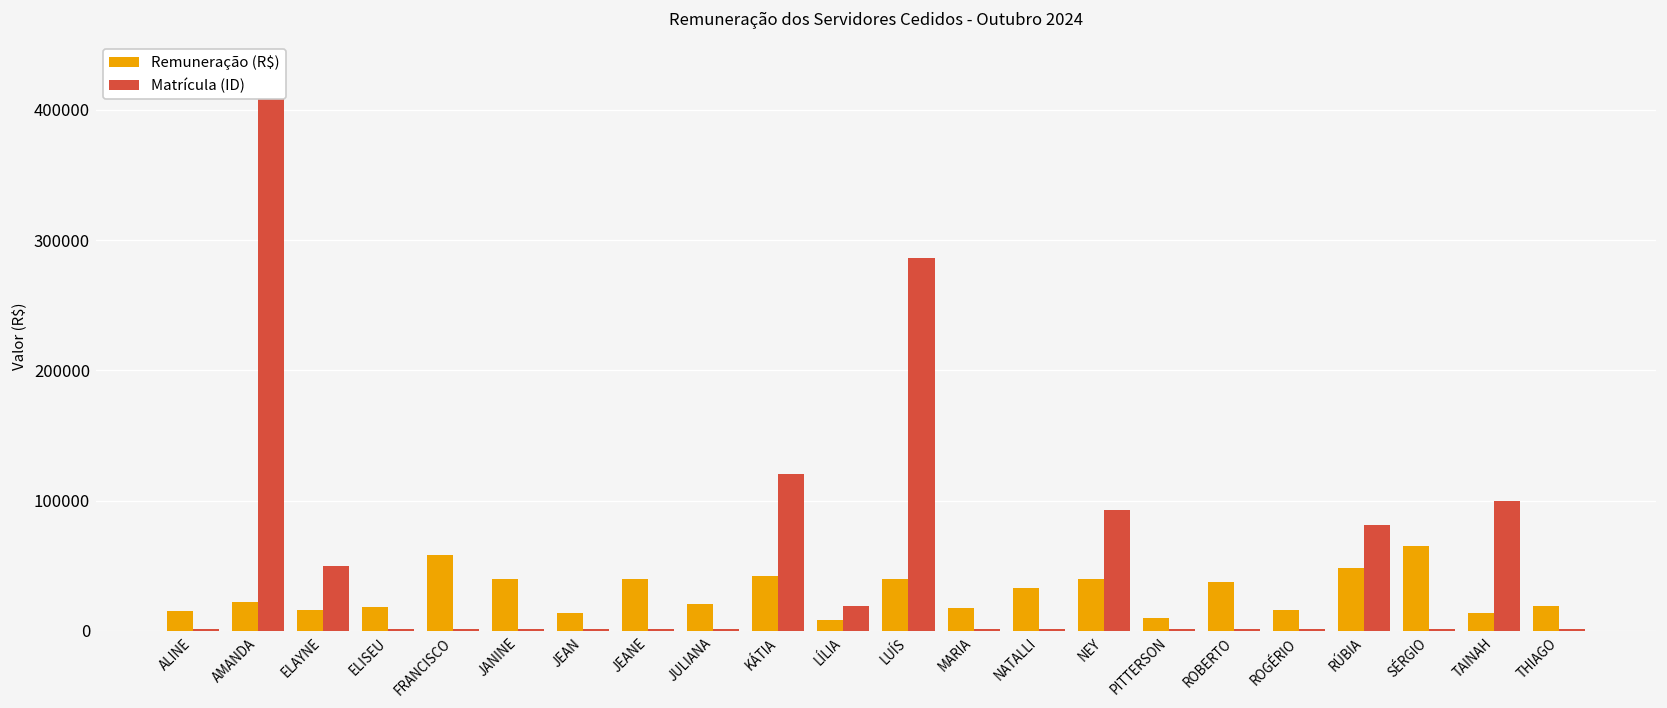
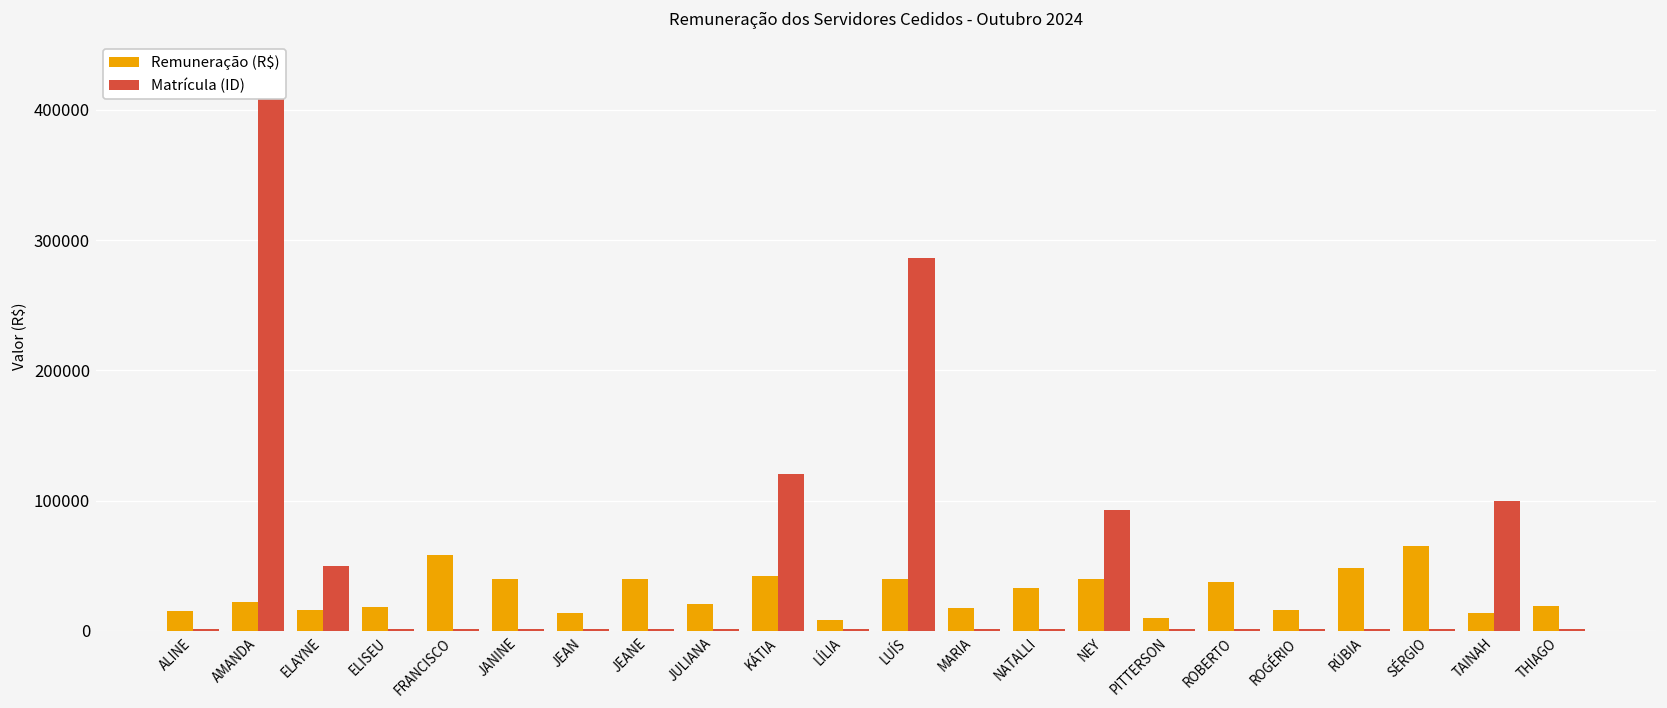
Matrícula (ID), LÍLIA: 19000 -> 1000
Matrícula (ID), RÚBIA: 81000 -> 1000
